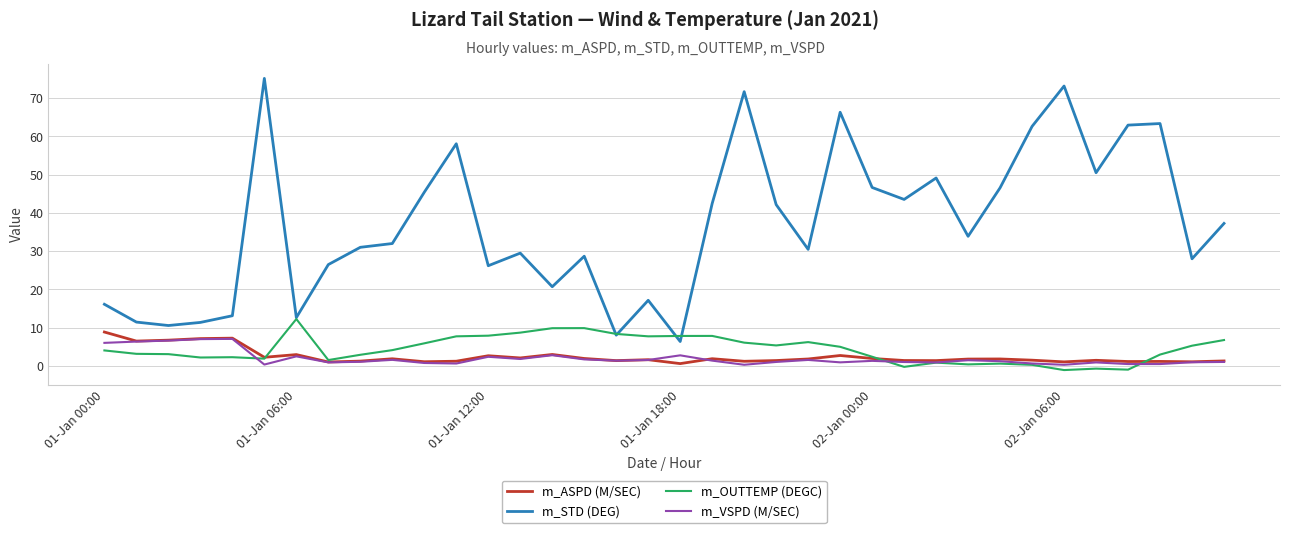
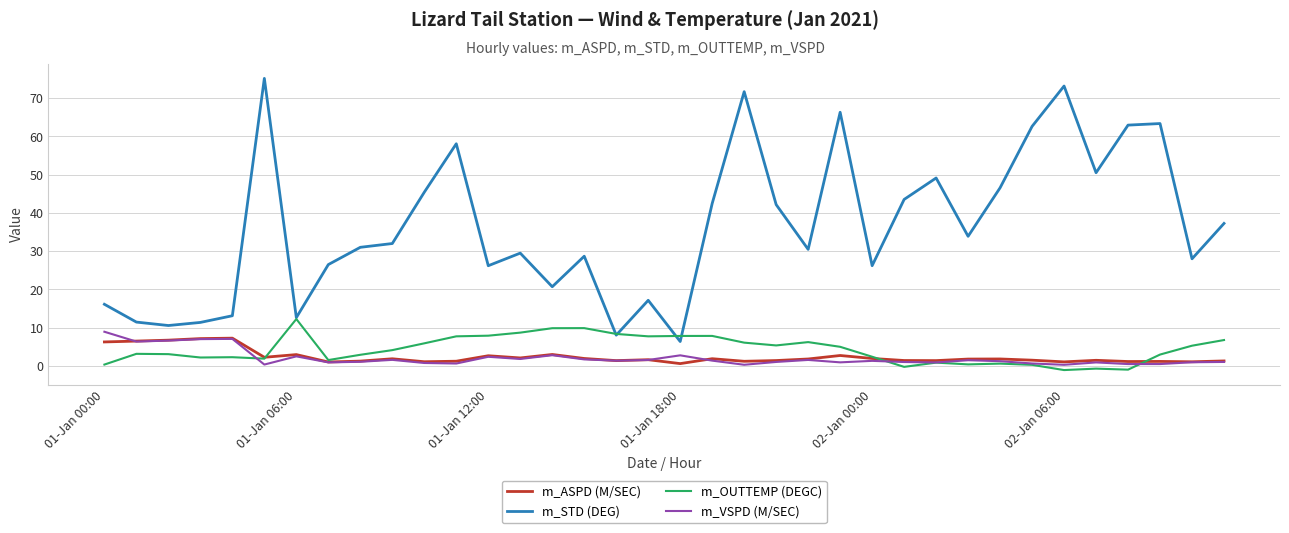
m_ASPD (M/SEC), 01-Jan 00:00: 9 -> 6
m_OUTTEMP (DEGC), 01-Jan 00:00: 4 -> 0
m_VSPD (M/SEC), 01-Jan 00:00: 6 -> 9
m_STD (DEG), 02-Jan 00:00: 47 -> 26
